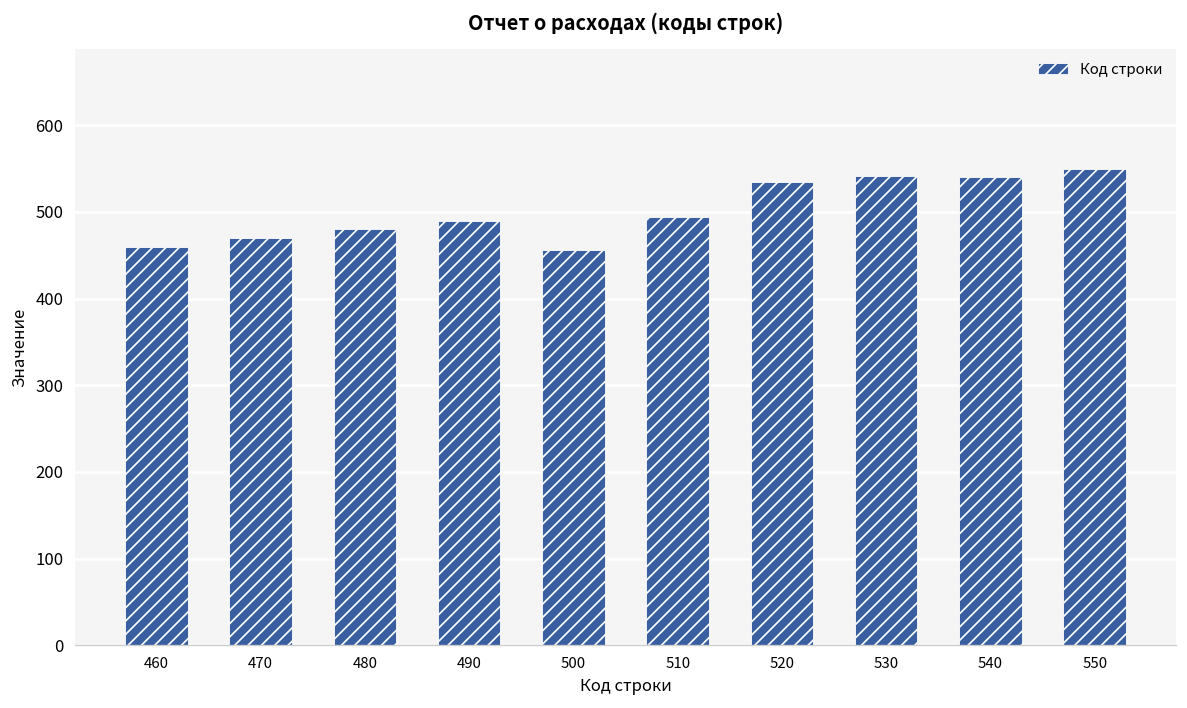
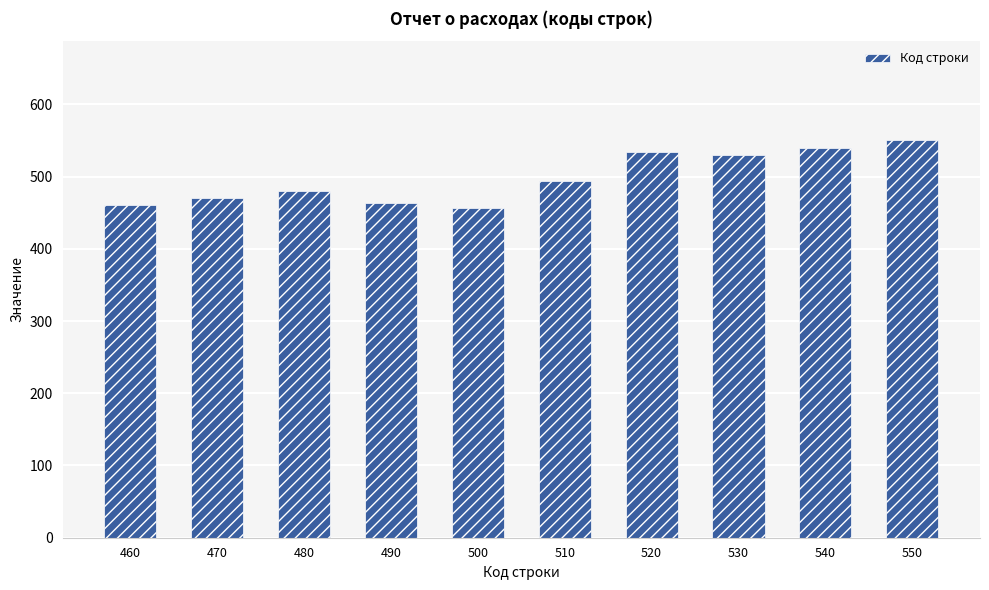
490: 490 -> 460
530: 540 -> 530
